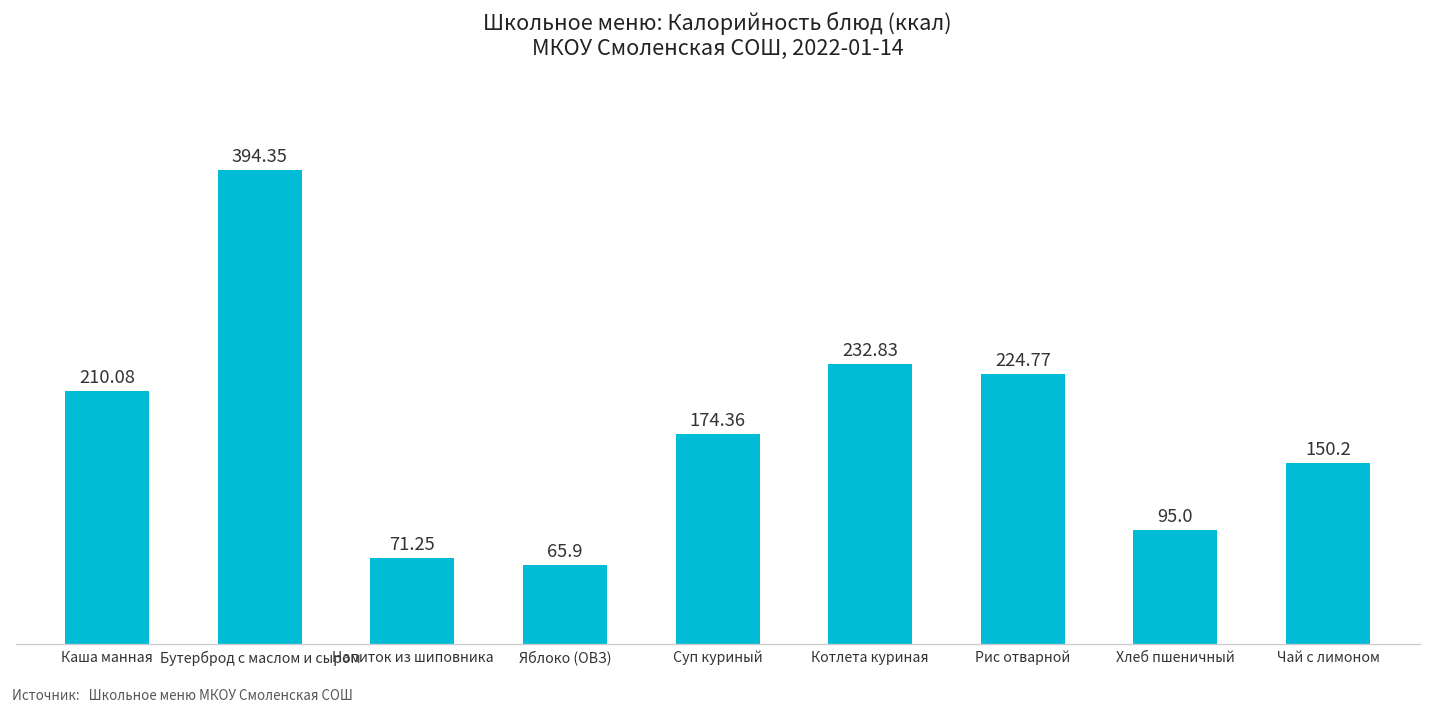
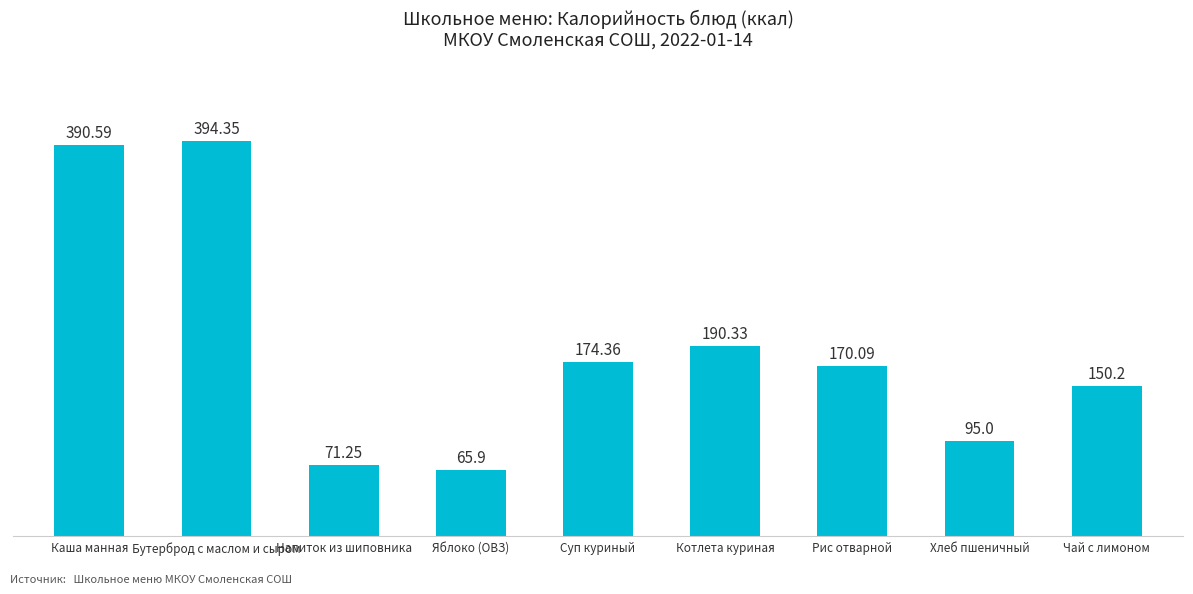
Каша манная: 210.08 -> 390.59
Котлета куриная: 232.83 -> 190.33
Рис отварной: 224.77 -> 170.09
